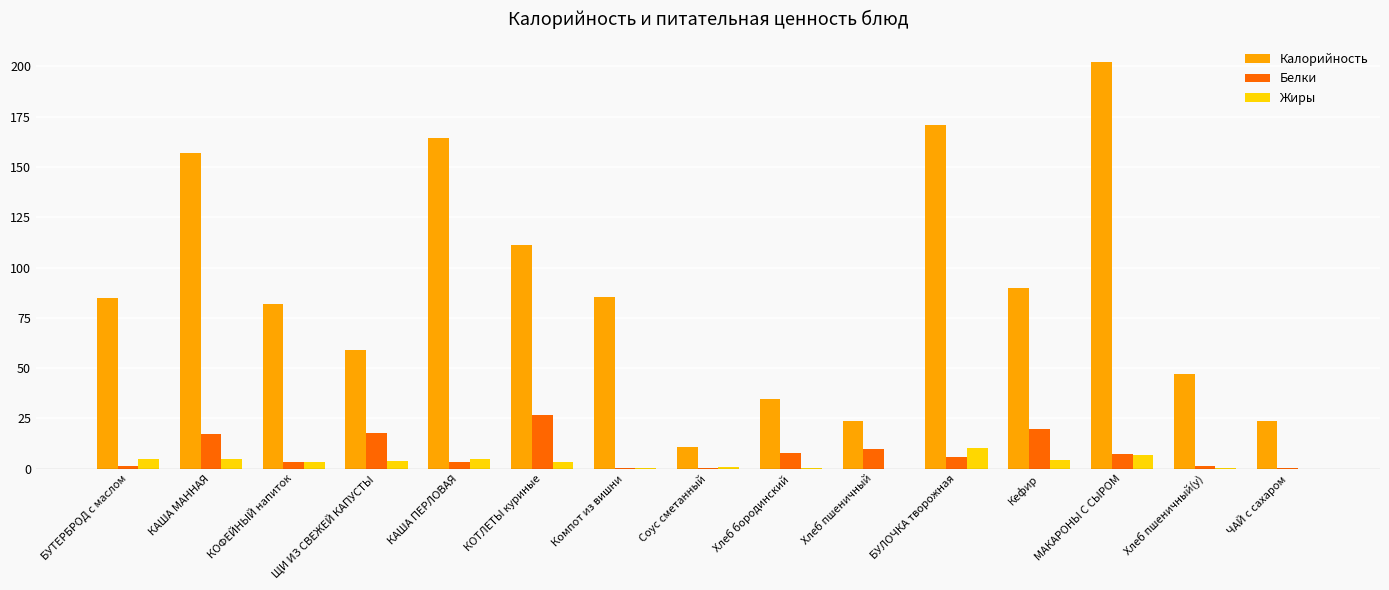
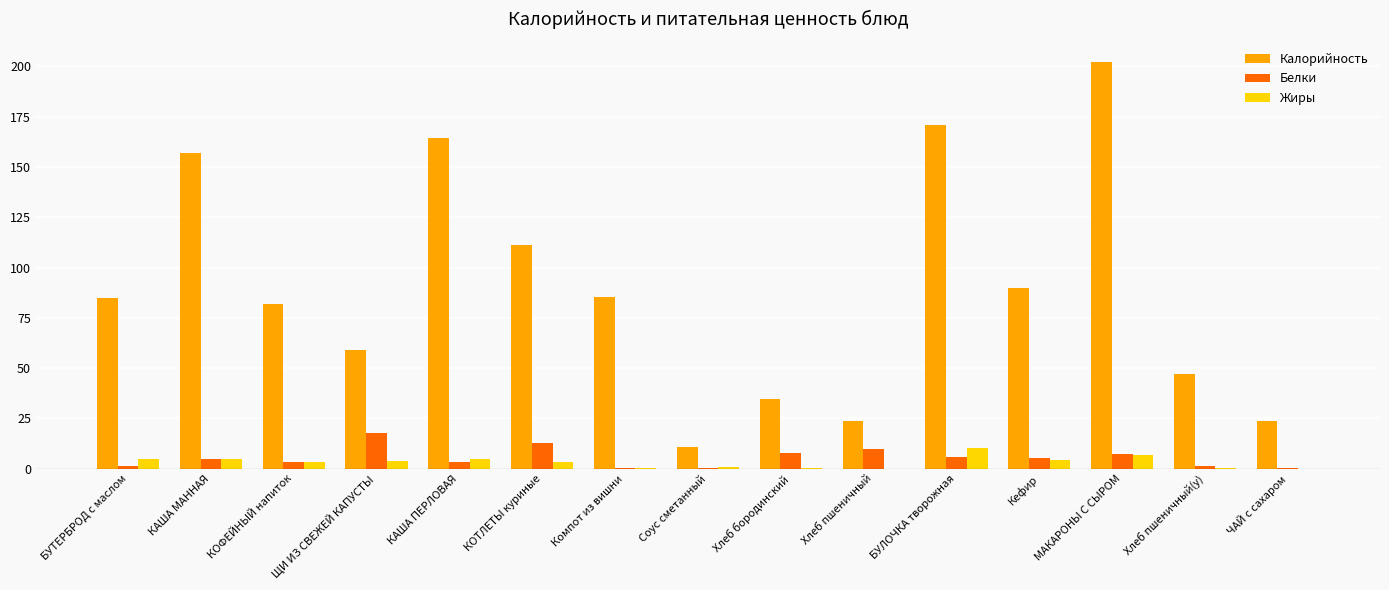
Белки, КАША МАННАЯ: 17 -> 5
Белки, КОТЛЕТЫ куриные: 26 -> 13
Белки, Кефир: 20 -> 5
